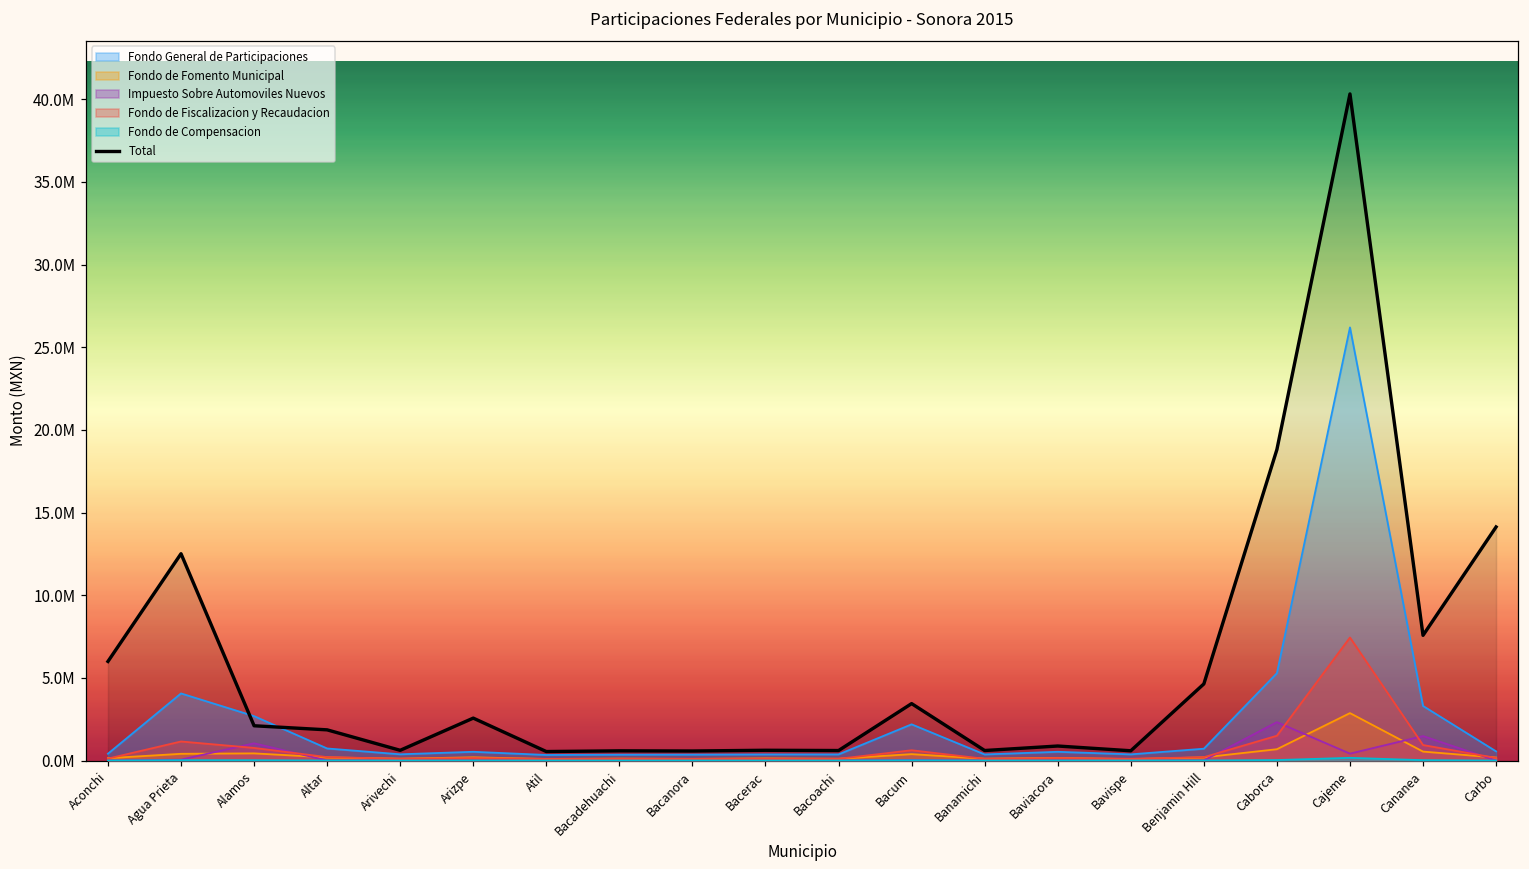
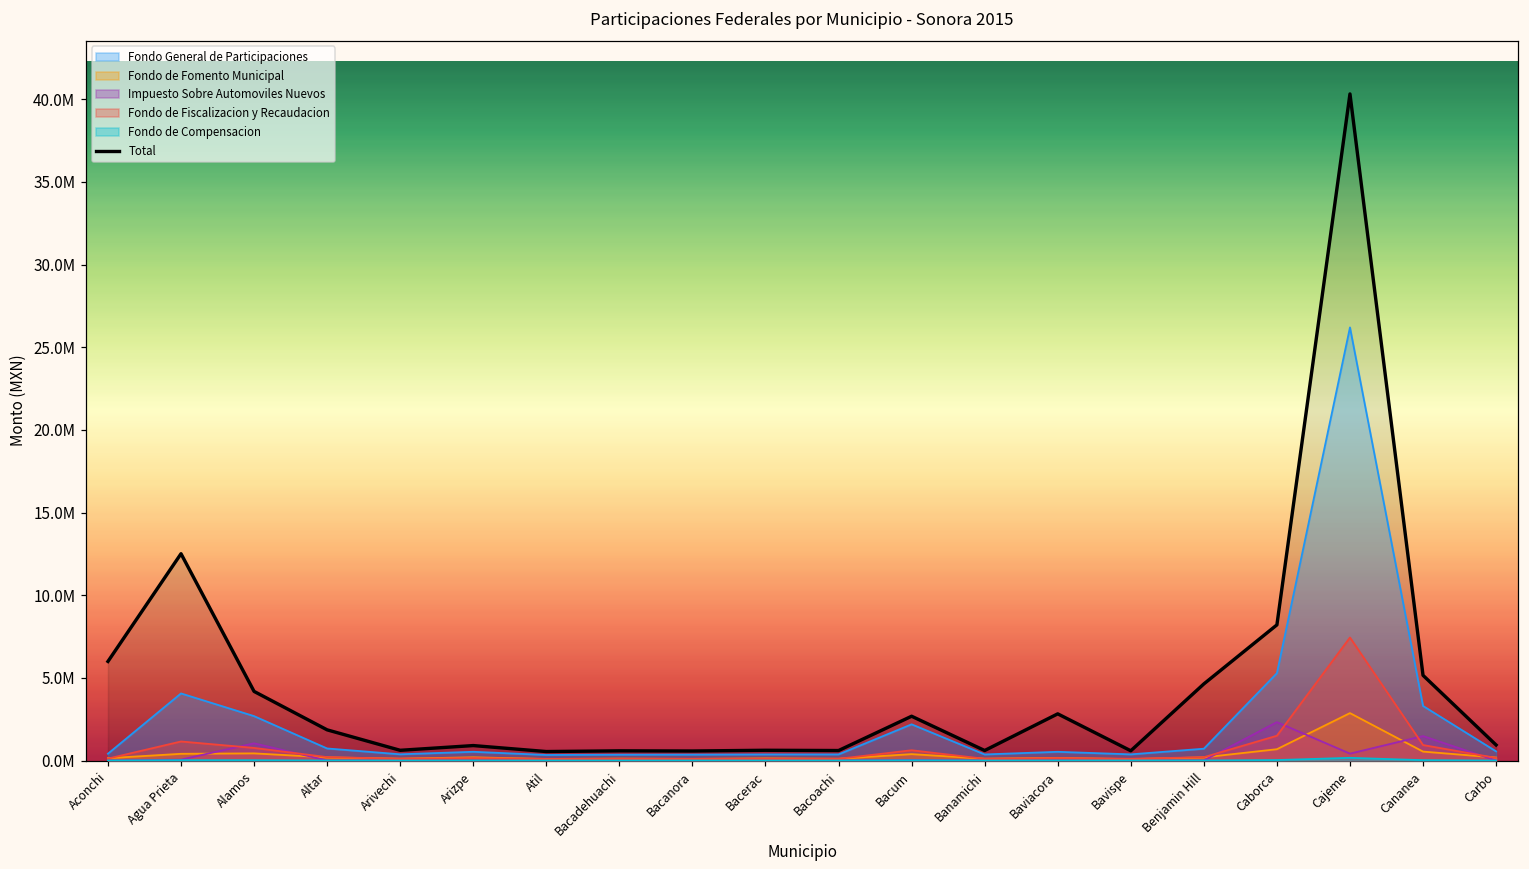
Total, Alamos: 2100000 -> 4200000
Total, Arizpe: 2600000 -> 900000
Total, Bacum: 3400000 -> 2700000
Total, Baviacora: 900000 -> 2800000
Total, Caborca: 18800000 -> 8200000
Total, Cananea: 7600000 -> 5200000
Total, Carbo: 14100000 -> 900000
